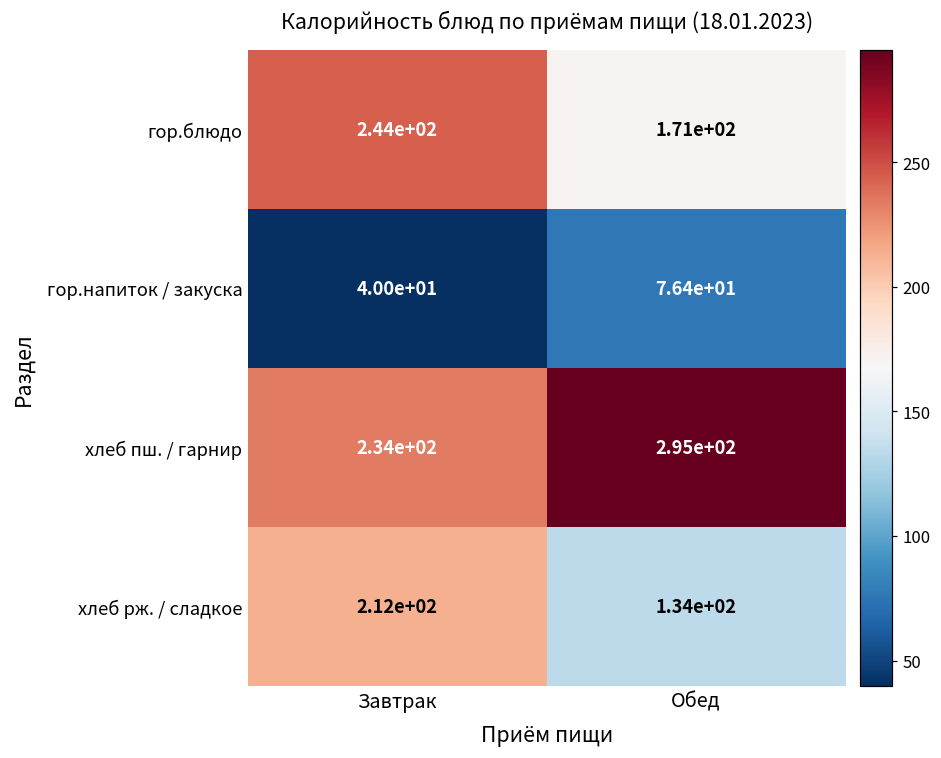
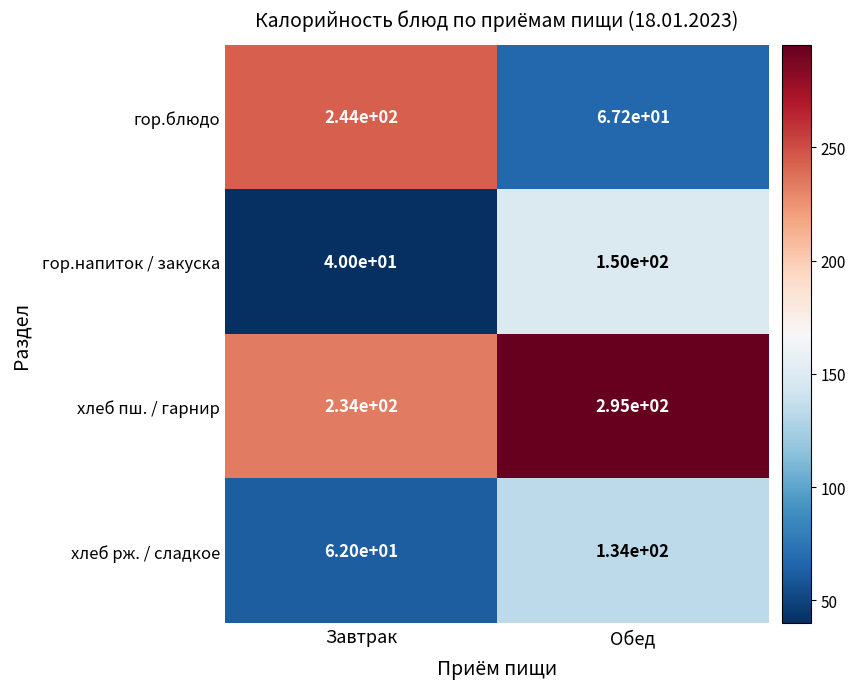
гор.блюдо, Обед: 1.71e+02 -> 6.72e+01
гор.напиток / закуска, Обед: 7.64e+01 -> 1.50e+02
хлеб рж. / сладкое, Завтрак: 2.12e+02 -> 6.20e+01
